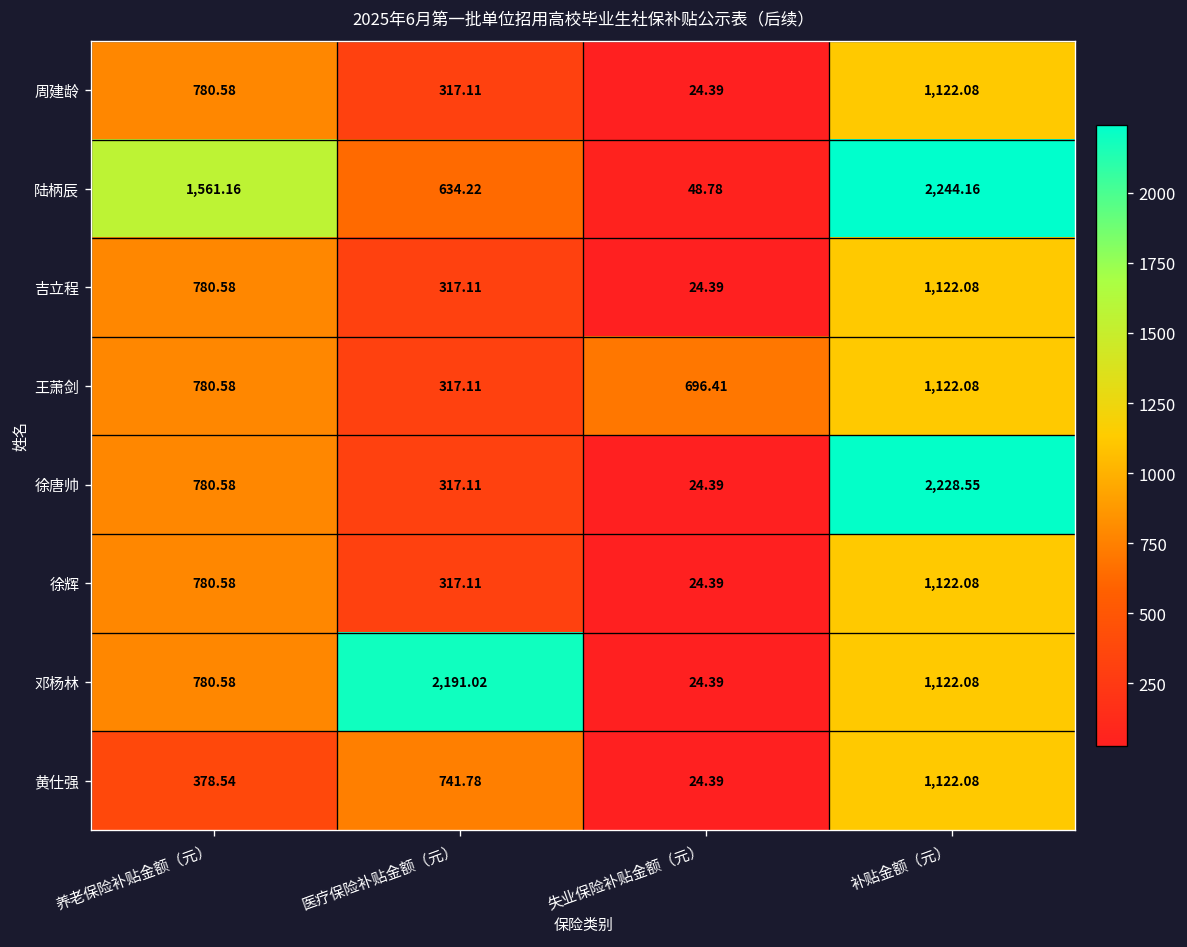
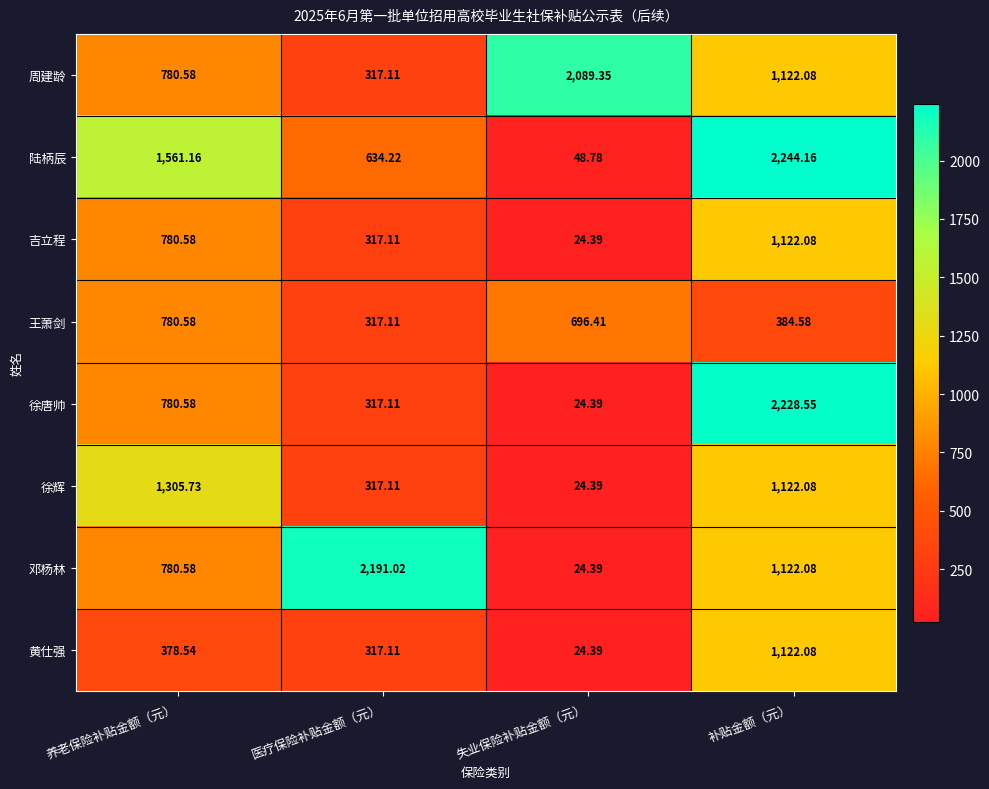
周建龄, 失业保险补贴金额（元）: 24.39 -> 2,089.35
王萧剑, 补贴金额（元）: 1,122.08 -> 384.58
徐辉, 养老保险补贴金额（元）: 780.58 -> 1,305.73
黄仕强, 医疗保险补贴金额（元）: 741.78 -> 317.11
